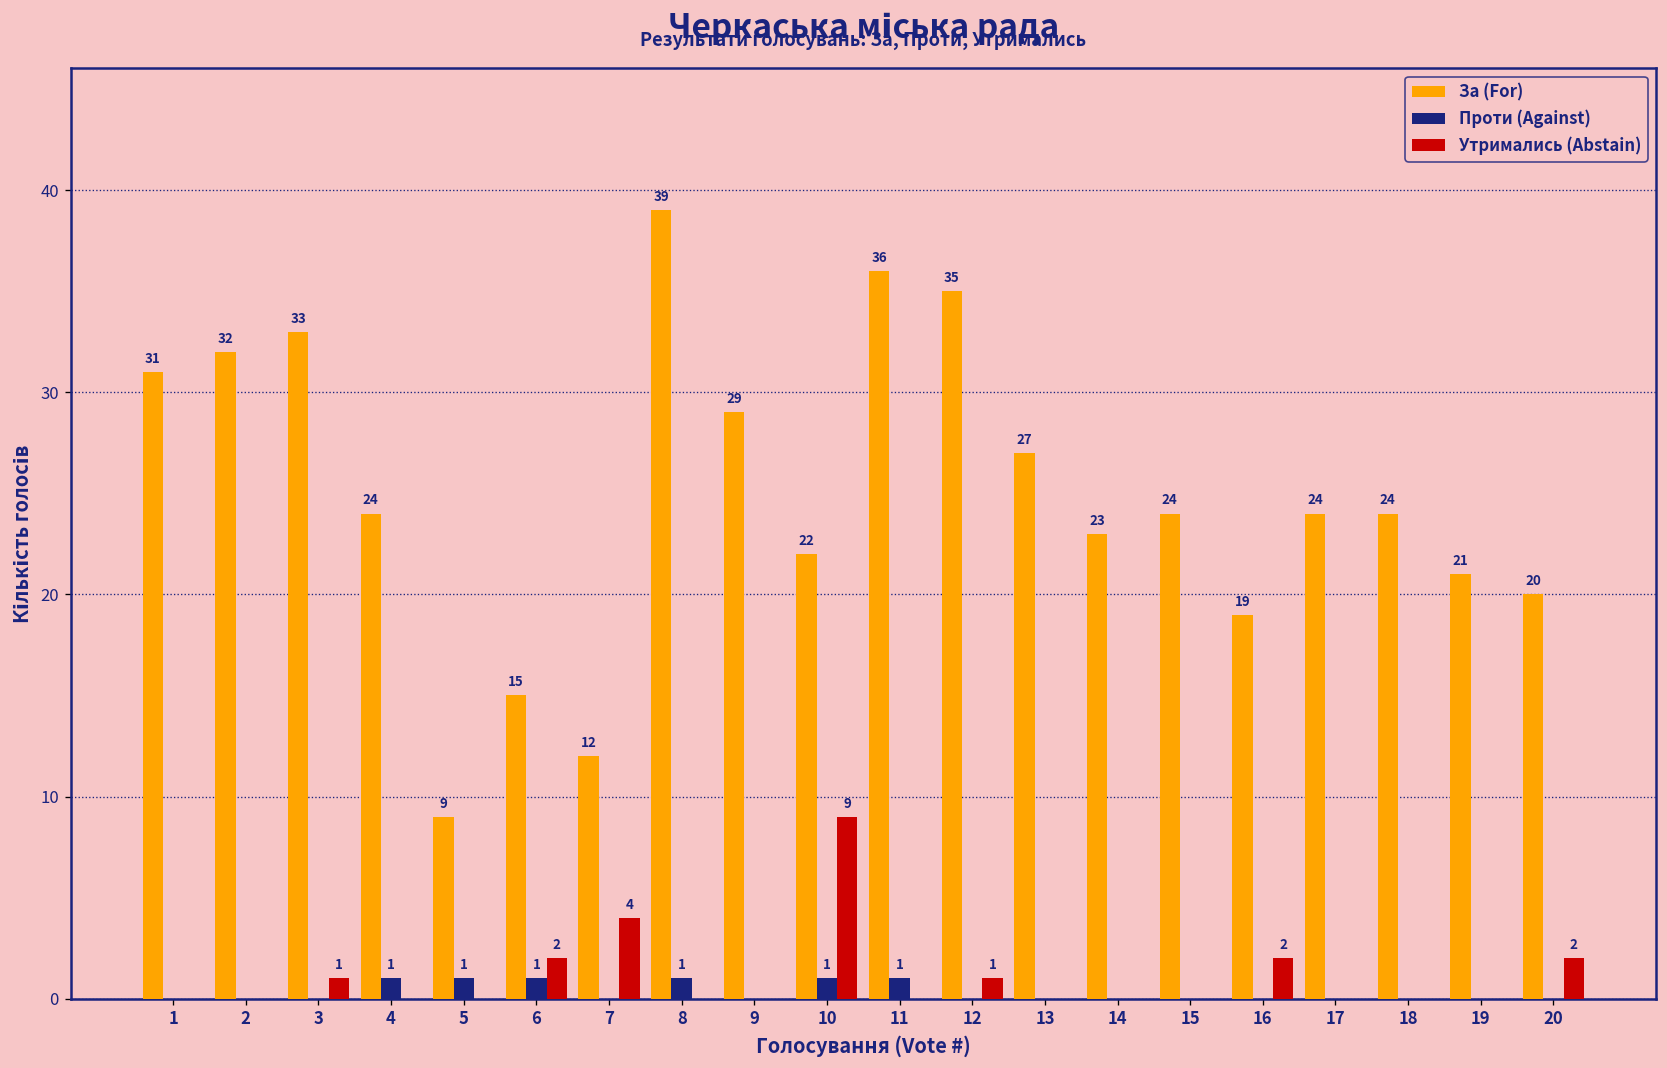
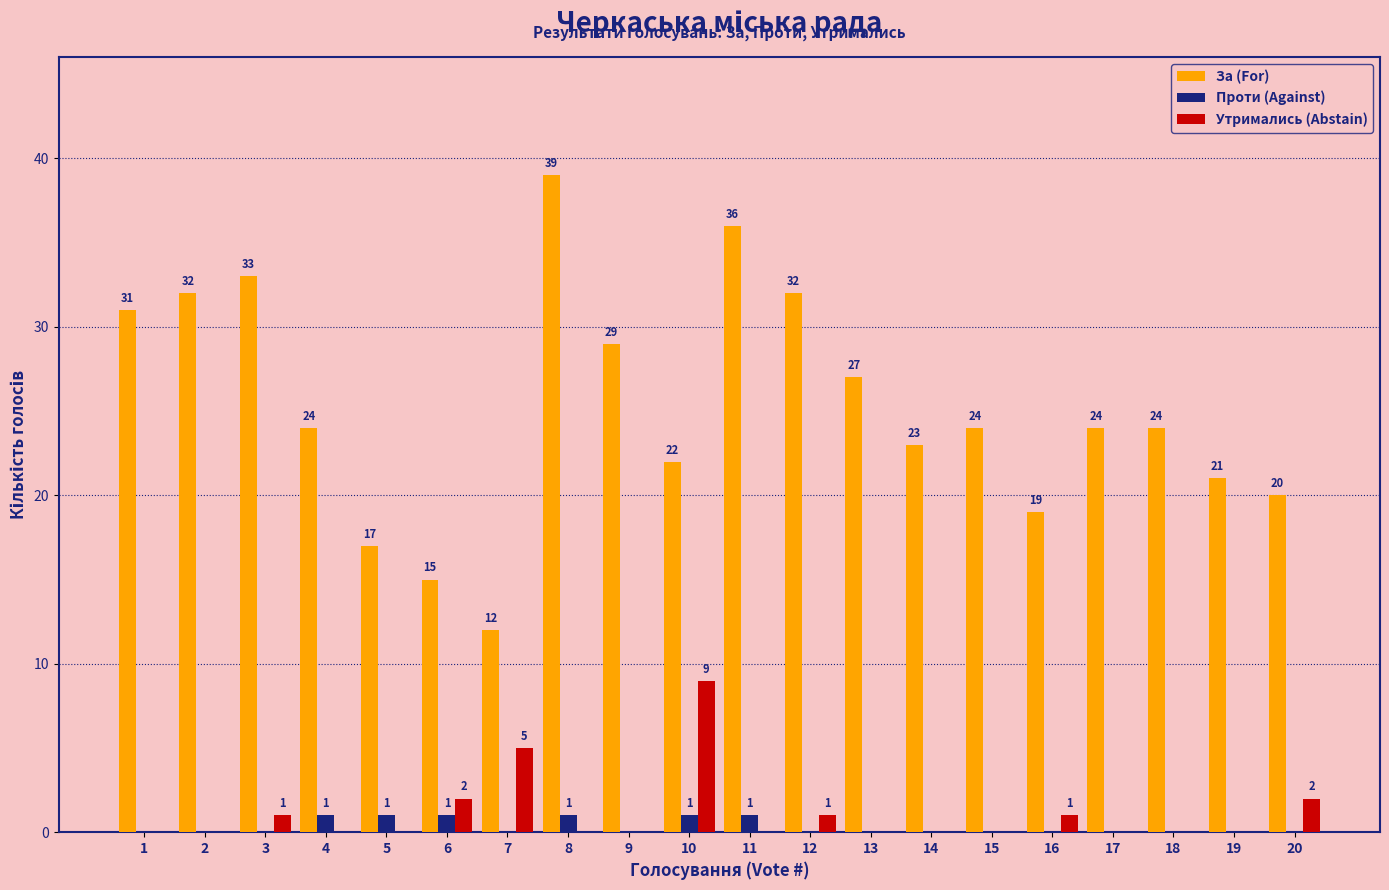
За (For), 5: 9 -> 17
Утримались (Abstain), 7: 4 -> 5
За (For), 12: 35 -> 32
Утримались (Abstain), 16: 2 -> 1
